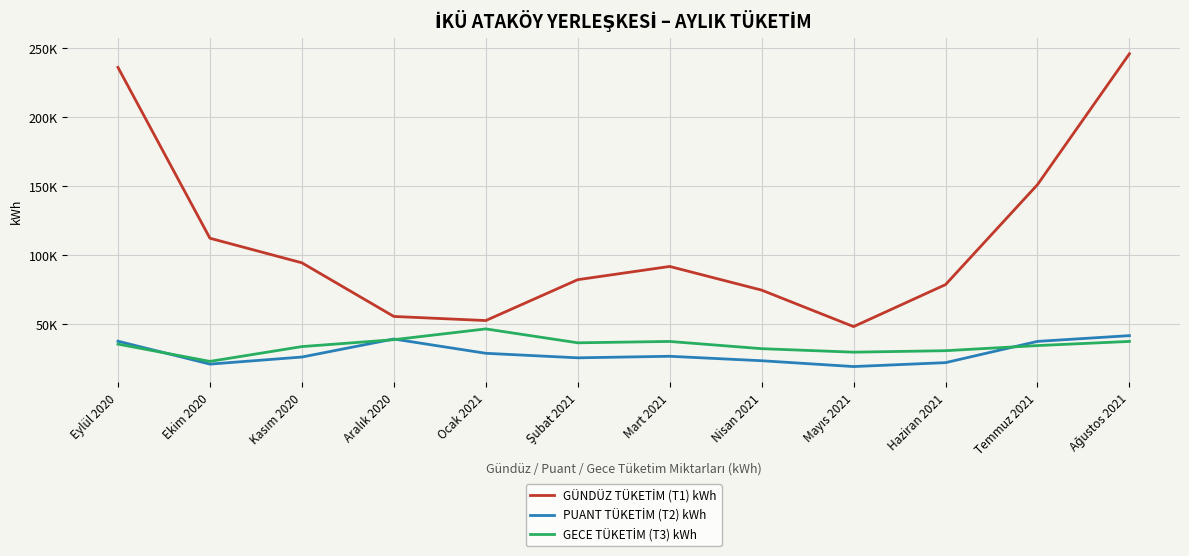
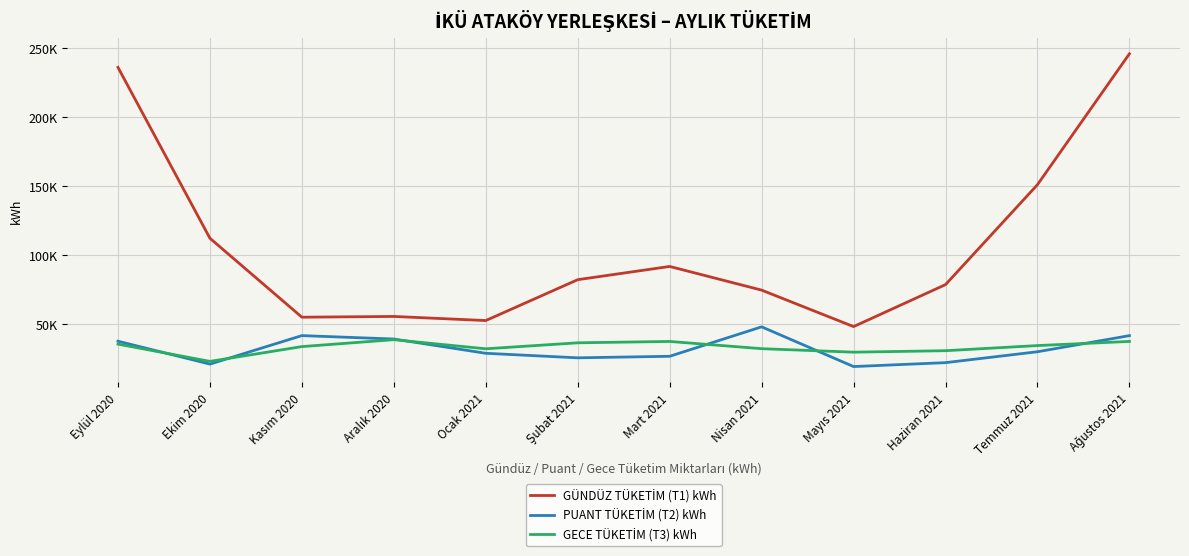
GÜNDÜZ TÜKETİM (T1) kWh, Kasım 2020: 94000 -> 55000
PUANT TÜKETİM (T2) kWh, Kasım 2020: 26000 -> 42000
GECE TÜKETİM (T3) kWh, Ocak 2021: 47000 -> 32000
PUANT TÜKETİM (T2) kWh, Nisan 2021: 24000 -> 48000
PUANT TÜKETİM (T2) kWh, Temmuz 2021: 38000 -> 30000
